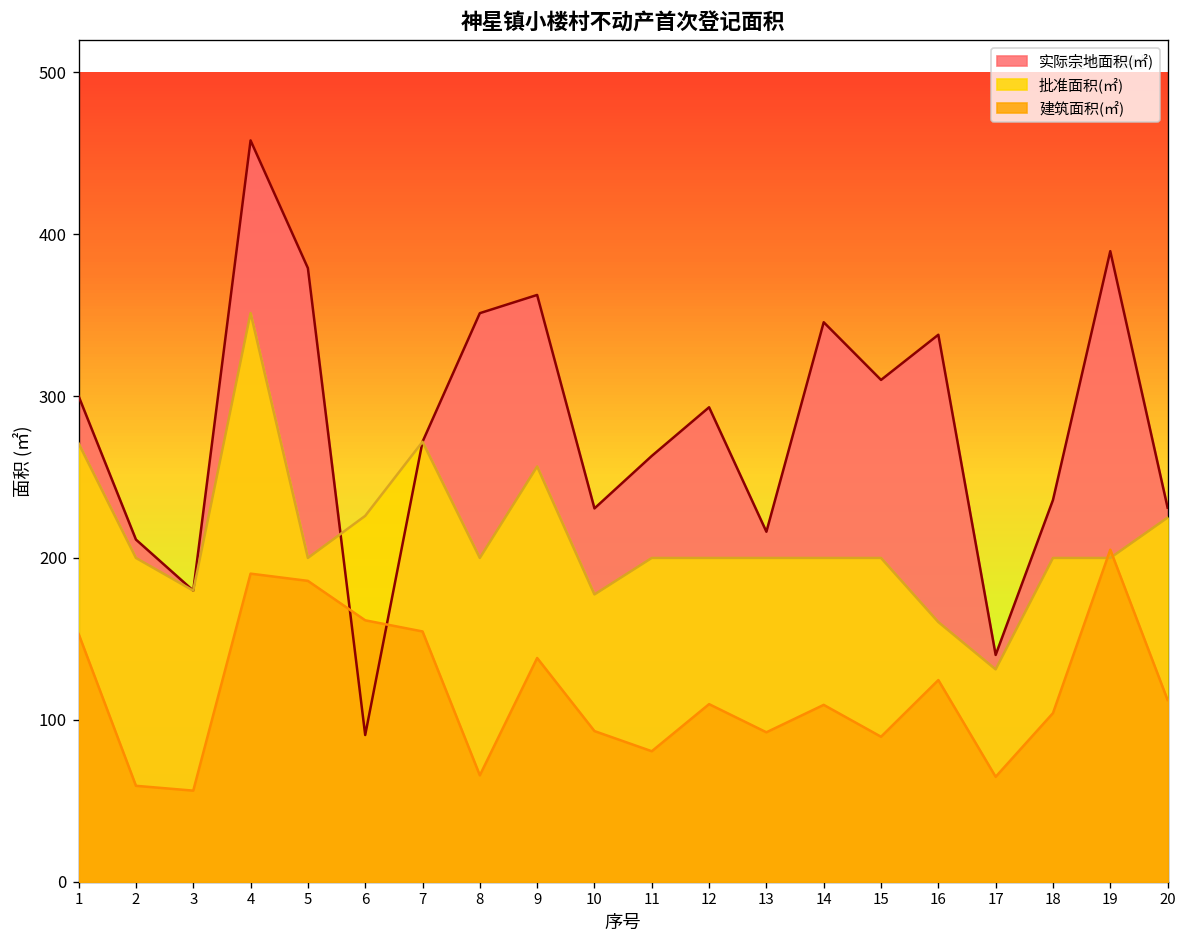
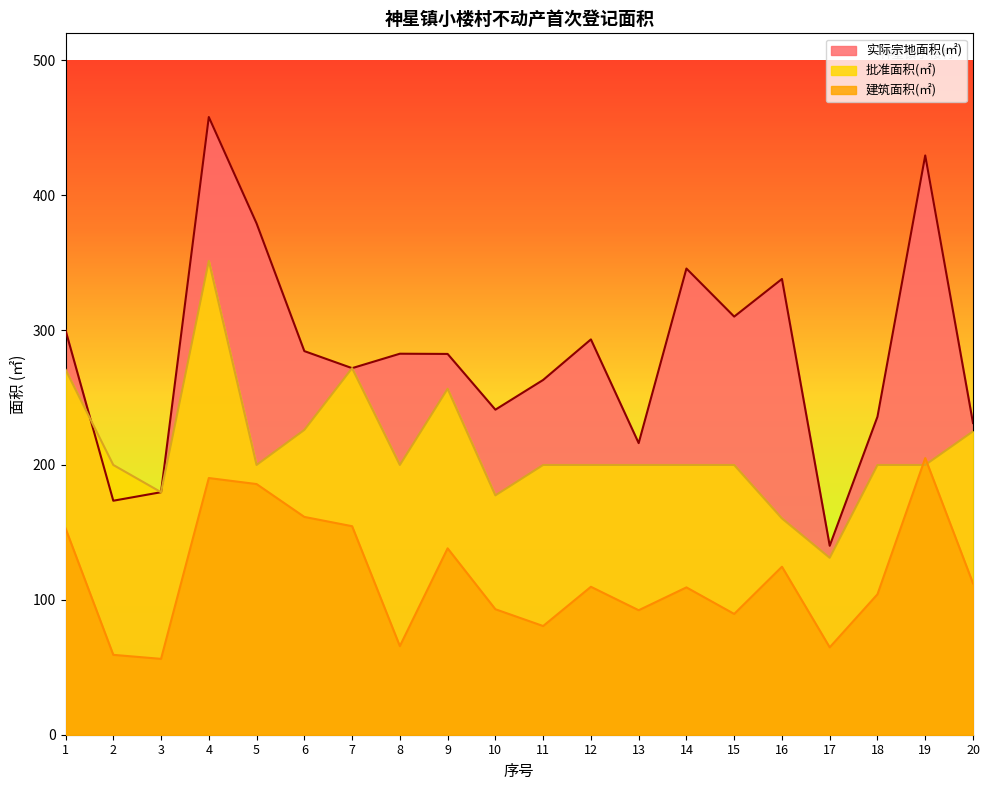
实际宗地面积(㎡), 2: 211 -> 173
实际宗地面积(㎡), 6: 91 -> 284
实际宗地面积(㎡), 8: 351 -> 282
实际宗地面积(㎡), 9: 362 -> 282
实际宗地面积(㎡), 10: 231 -> 241
实际宗地面积(㎡), 19: 390 -> 429
